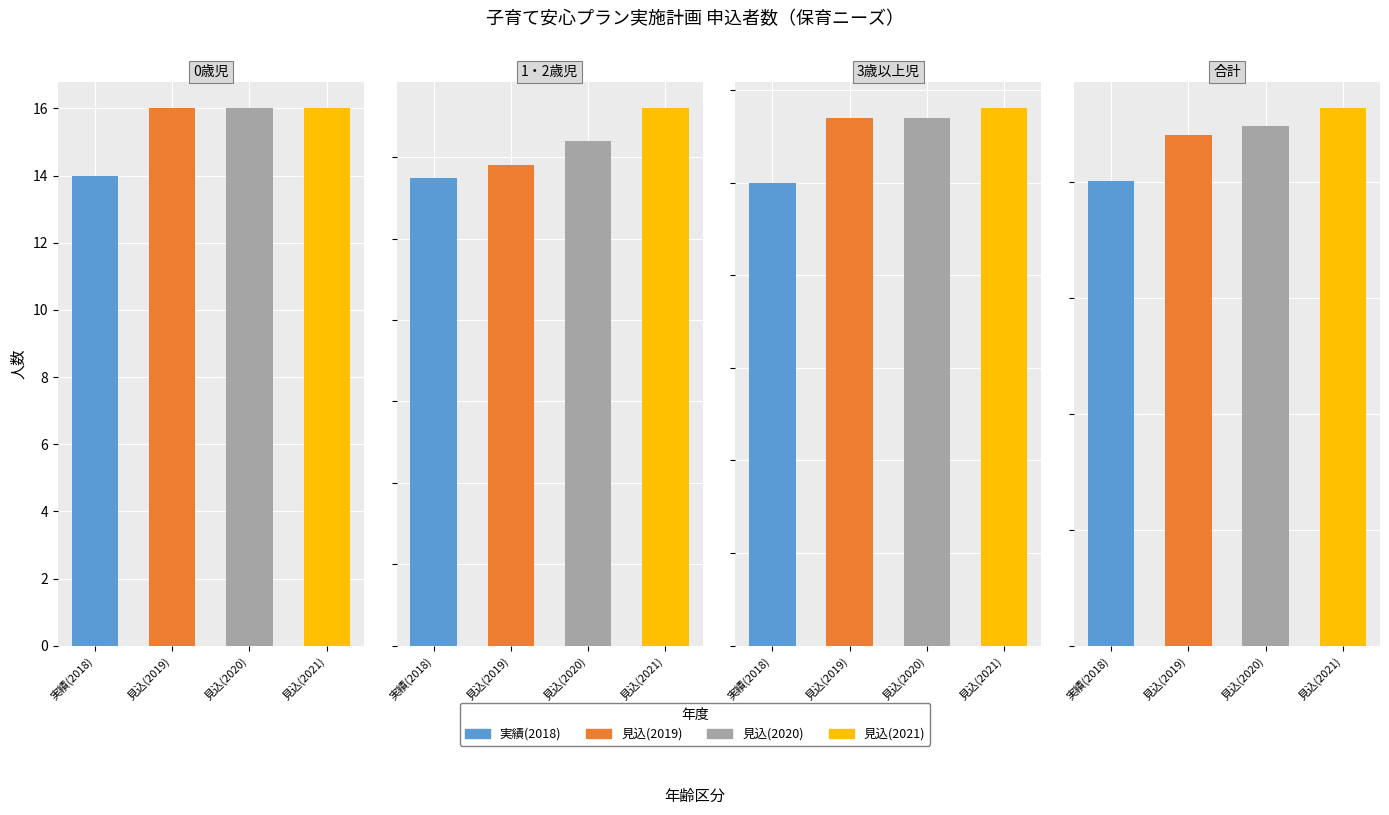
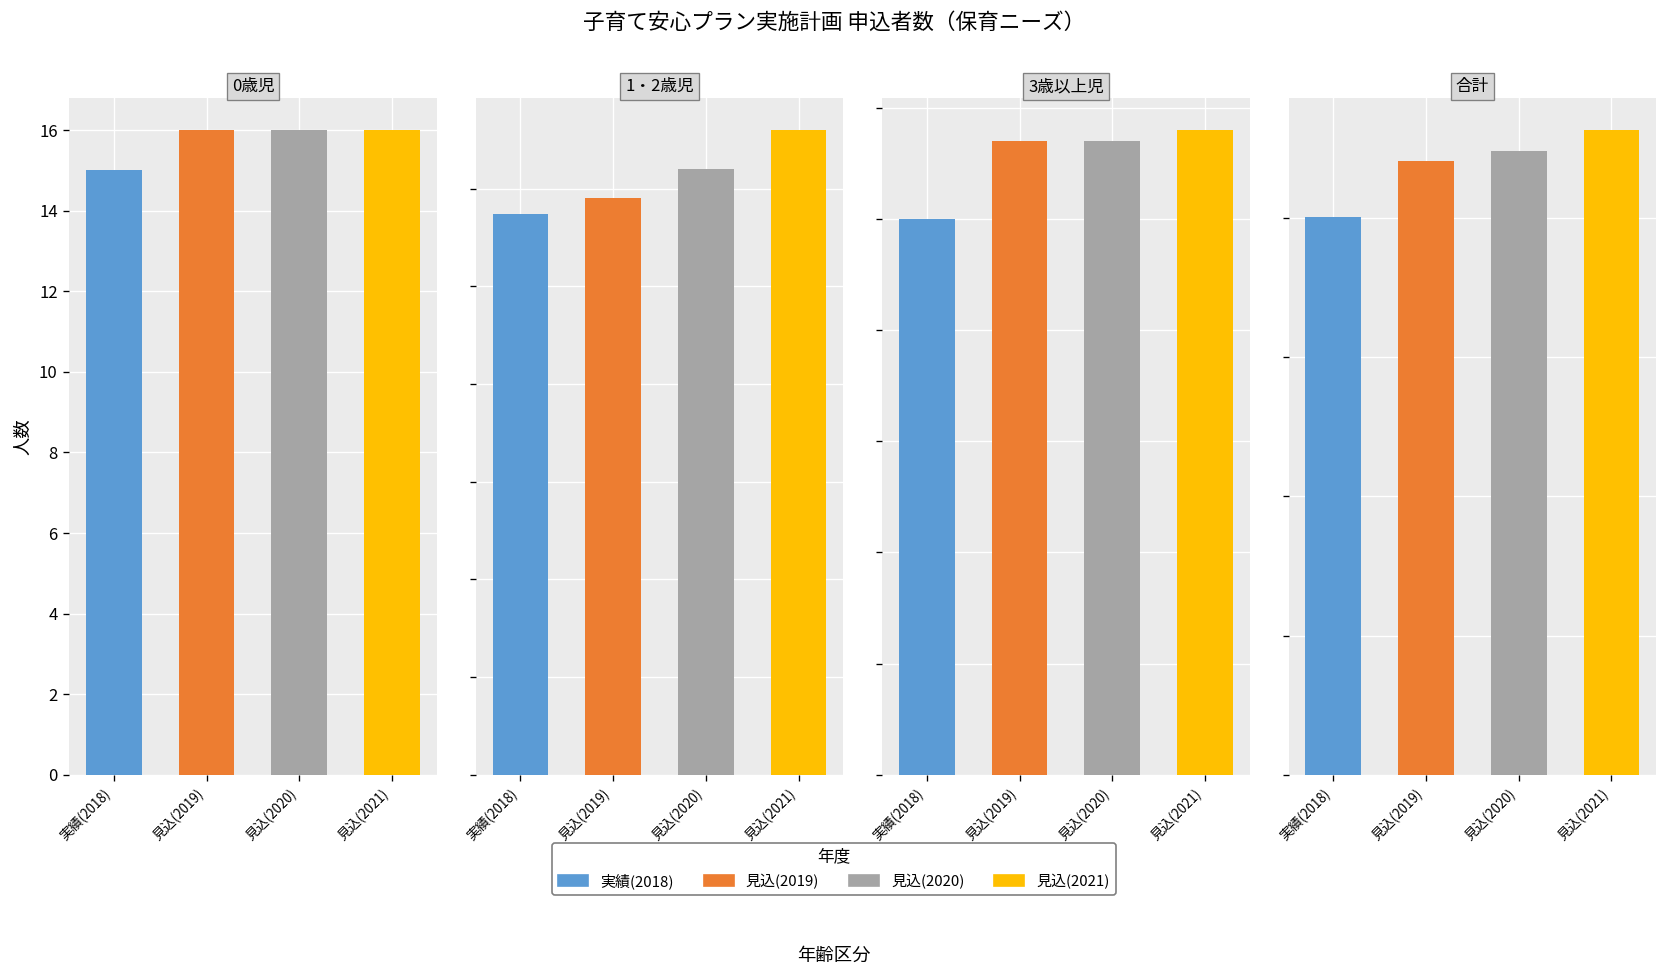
0歳児, 実績(2018): 14 -> 15
